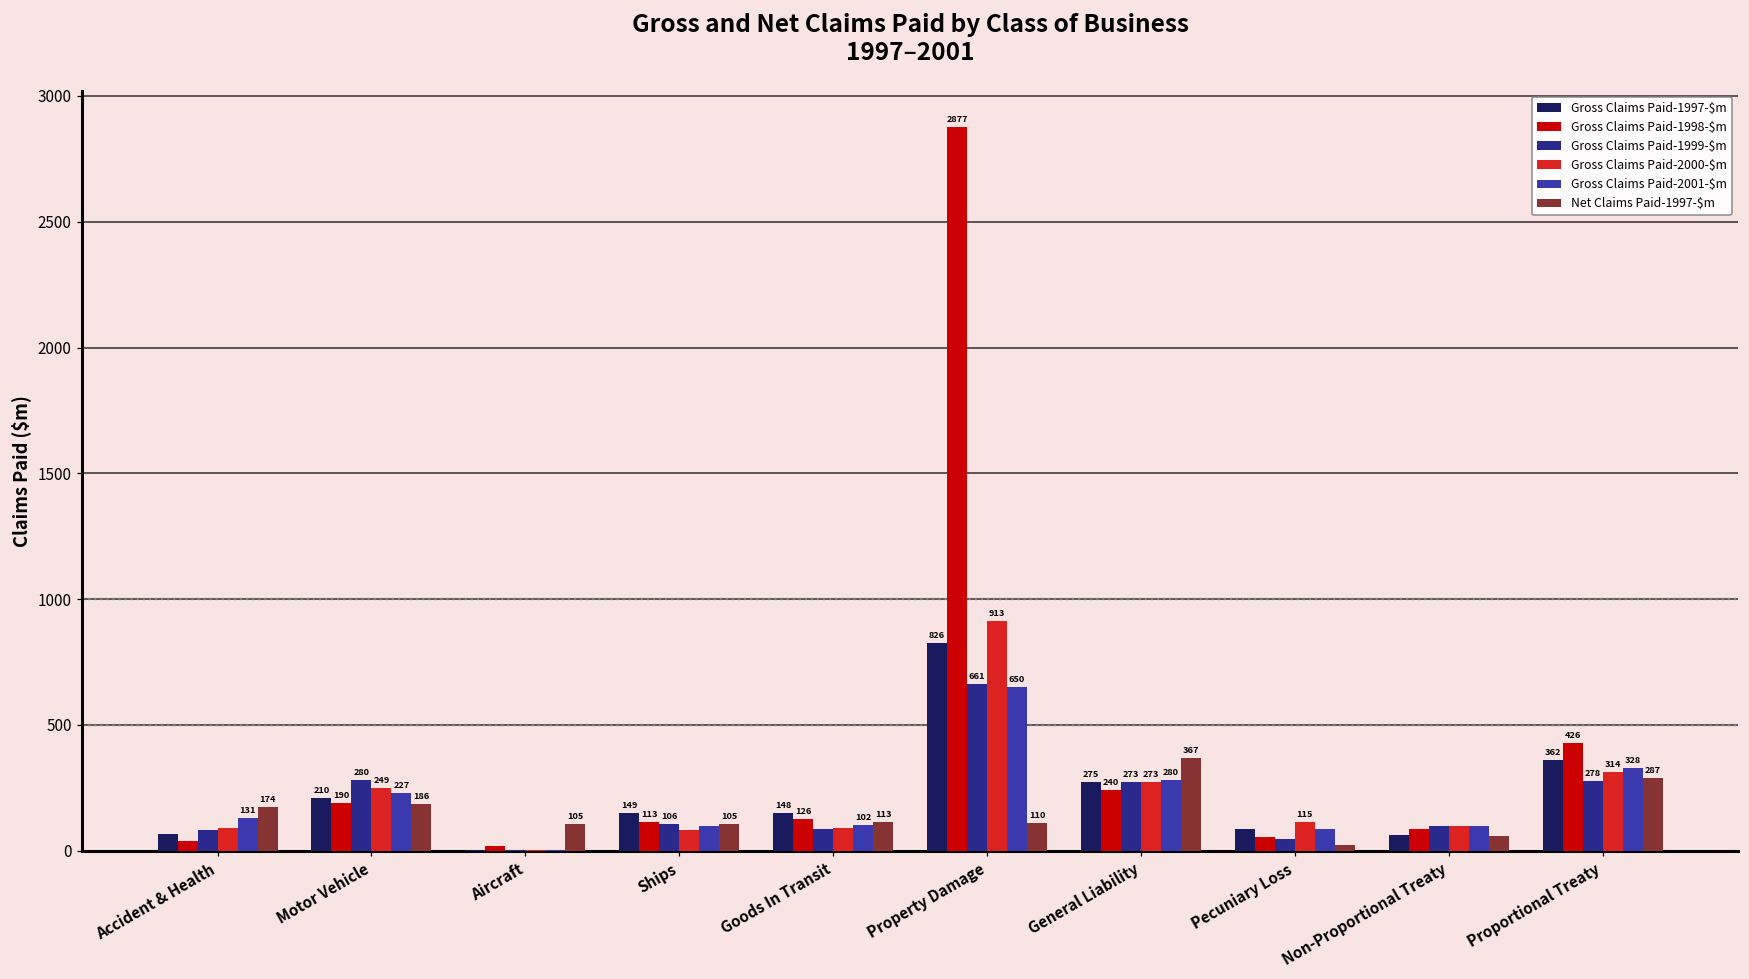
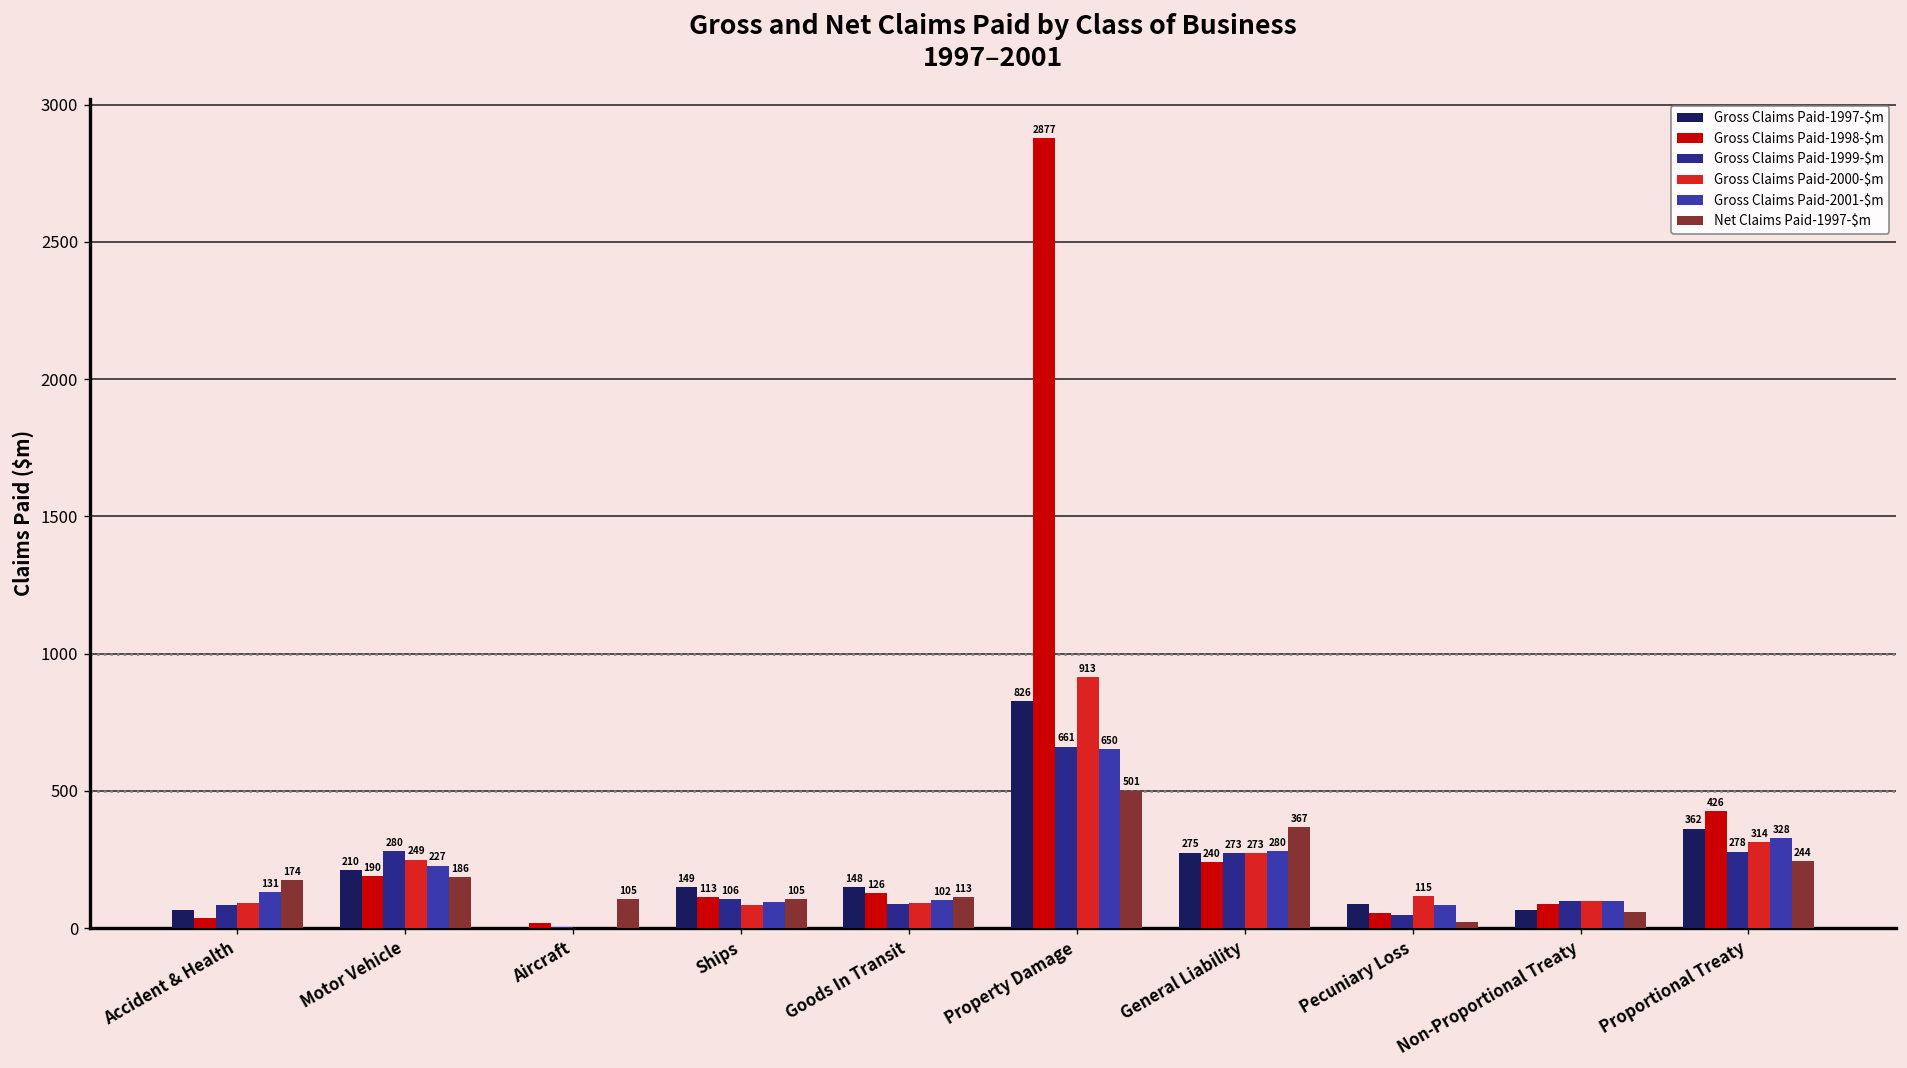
Net Claims Paid-1997-$m, Property Damage: 110 -> 501
Net Claims Paid-1997-$m, Proportional Treaty: 287 -> 244
